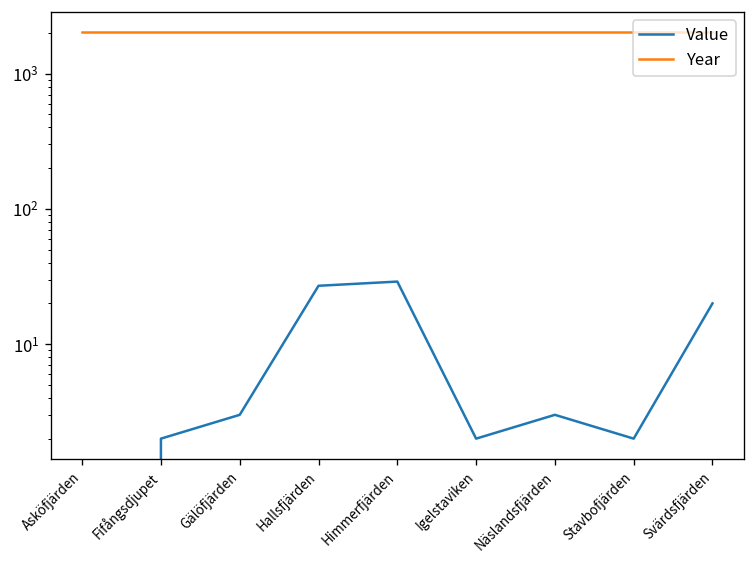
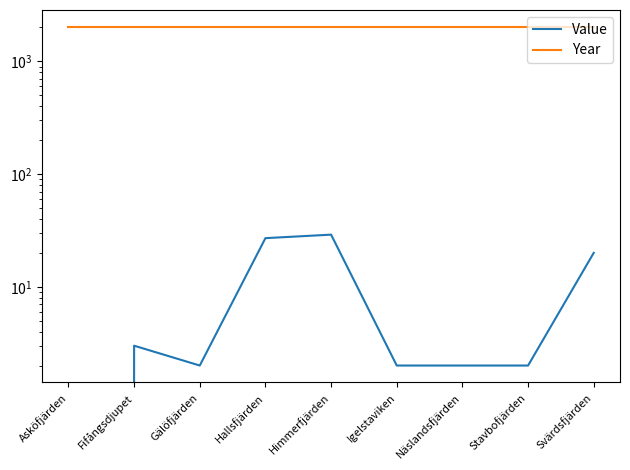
Value, Fifångsdjupet: 2 -> 3
Value, Gälöfjärden: 3 -> 2
Value, Näslandsfjärden: 3 -> 2
